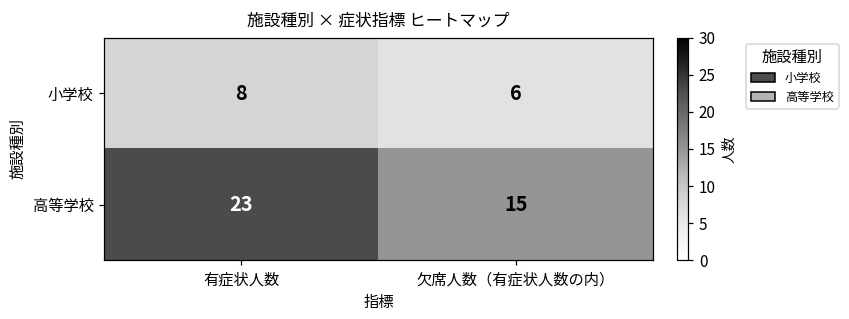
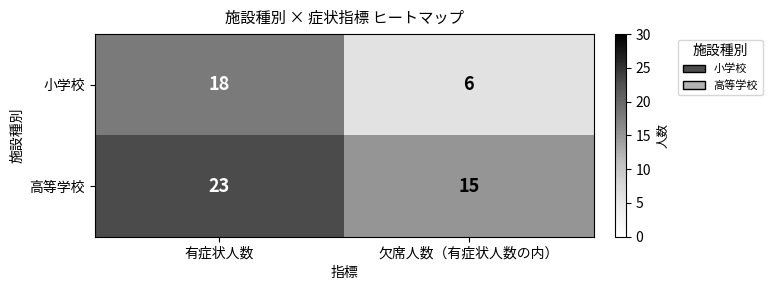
小学校, 有症状人数: 8 -> 18
